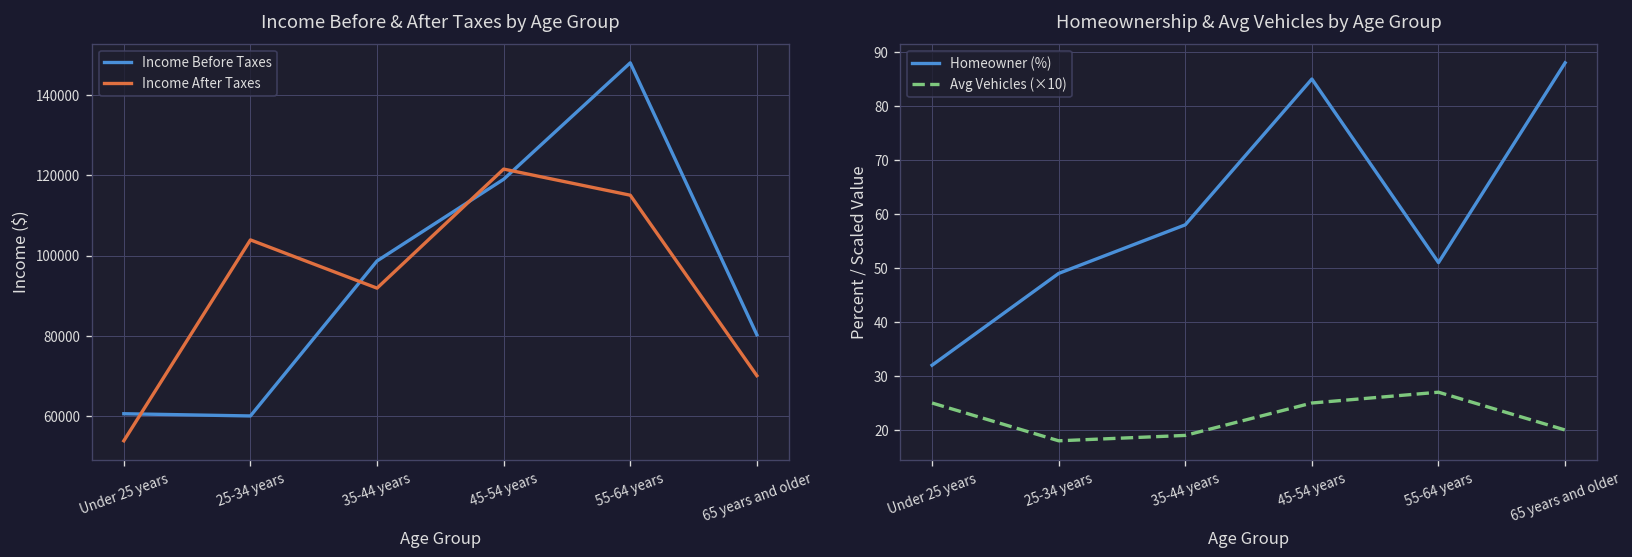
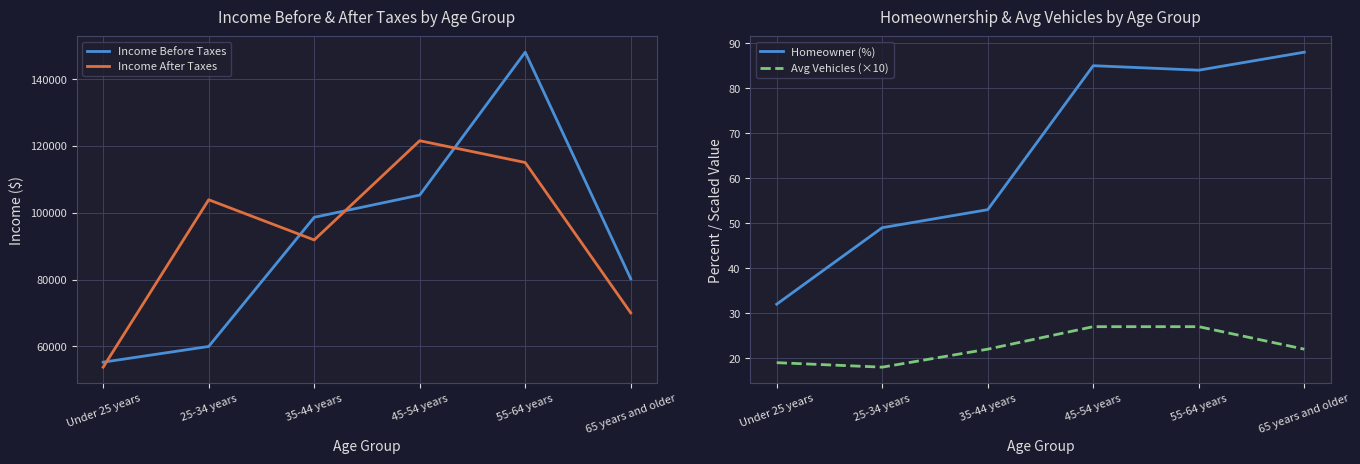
Income Before & After Taxes by Age Group, Income Before Taxes, Under 25 years: 61000 -> 55000
Income Before & After Taxes by Age Group, Income Before Taxes, 45-54 years: 119000 -> 105000
Homeownership & Avg Vehicles by Age Group, Avg Vehicles (×10), Under 25 years: 25 -> 19
Homeownership & Avg Vehicles by Age Group, Homeowner (%), 35-44 years: 58 -> 53
Homeownership & Avg Vehicles by Age Group, Avg Vehicles (×10), 35-44 years: 19 -> 22
Homeownership & Avg Vehicles by Age Group, Avg Vehicles (×10), 45-54 years: 25 -> 27
Homeownership & Avg Vehicles by Age Group, Homeowner (%), 55-64 years: 51 -> 84
Homeownership & Avg Vehicles by Age Group, Avg Vehicles (×10), 65 years and older: 20 -> 22
